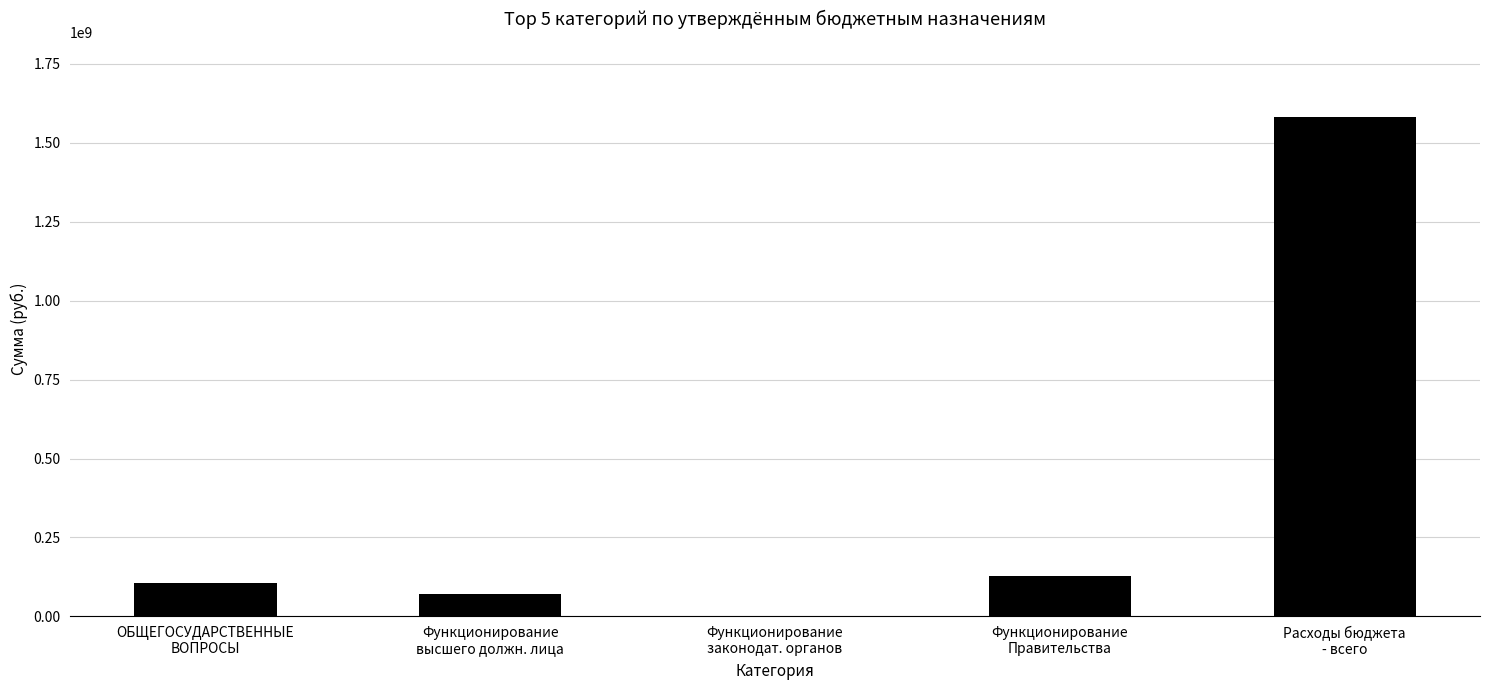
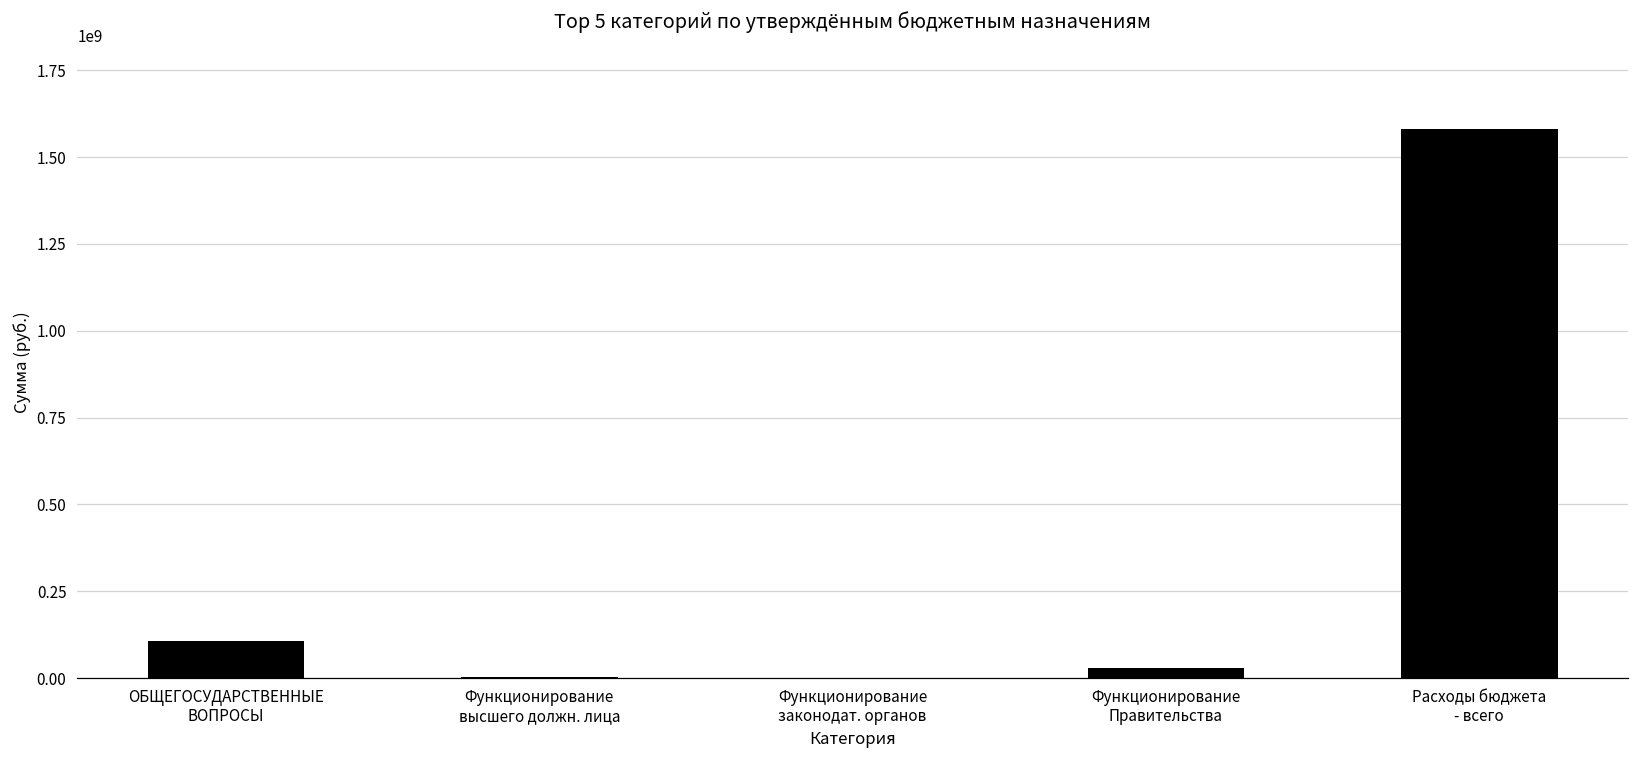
Функционирование высшего должн. лица: 70000000 -> 0
Функционирование Правительства: 130000000 -> 30000000
